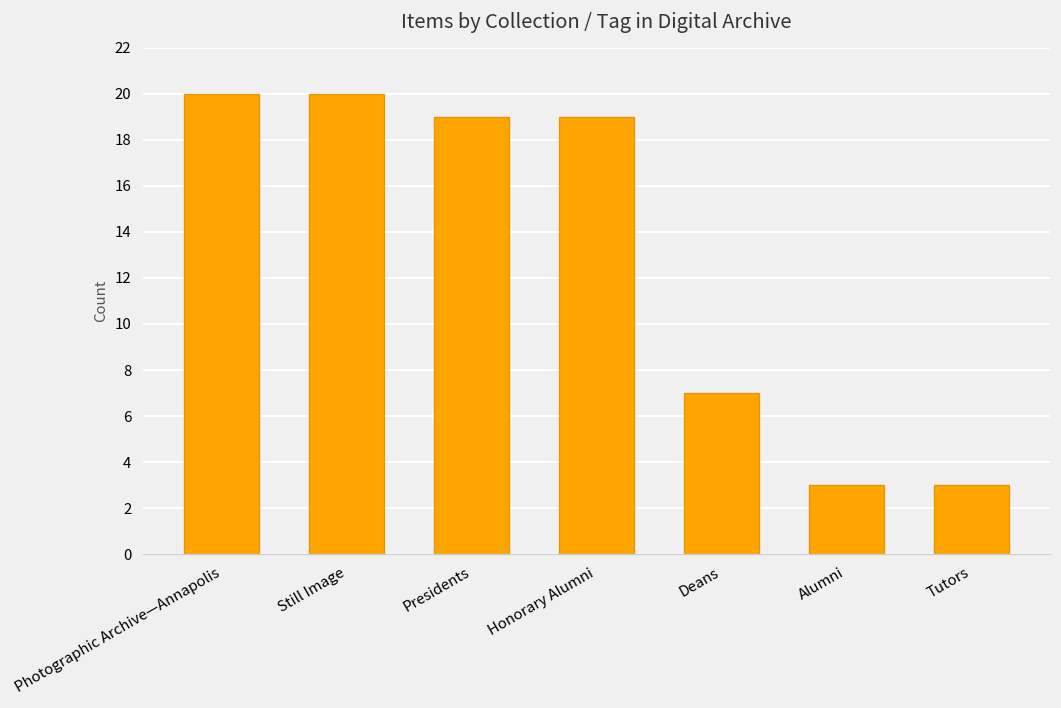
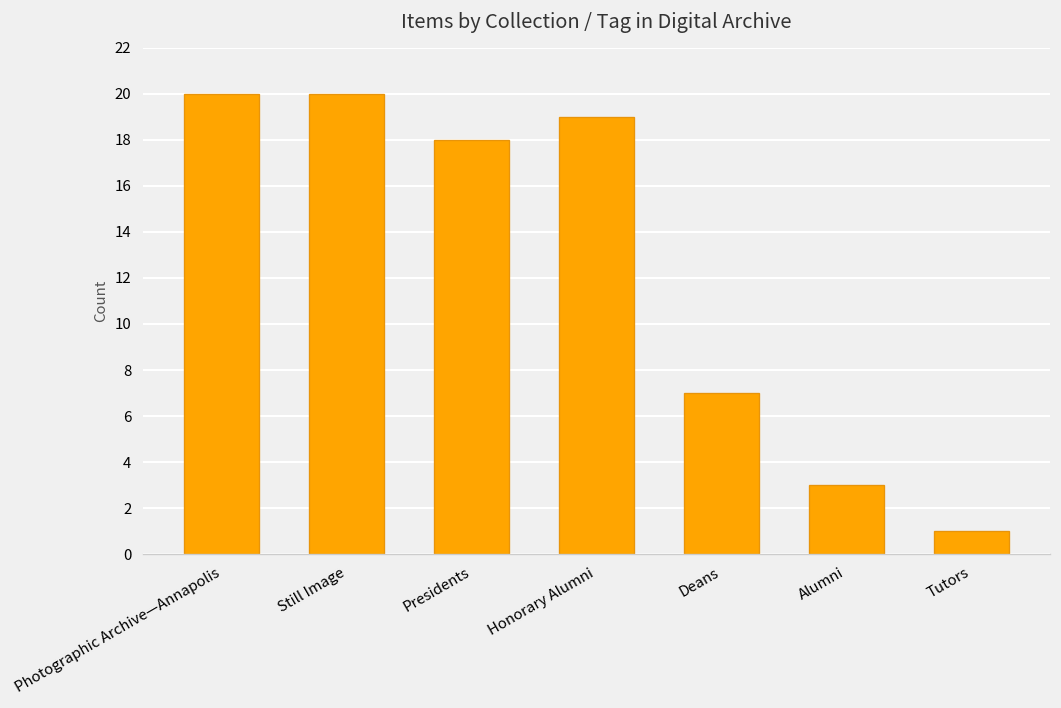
Presidents: 19 -> 18
Tutors: 3 -> 1
